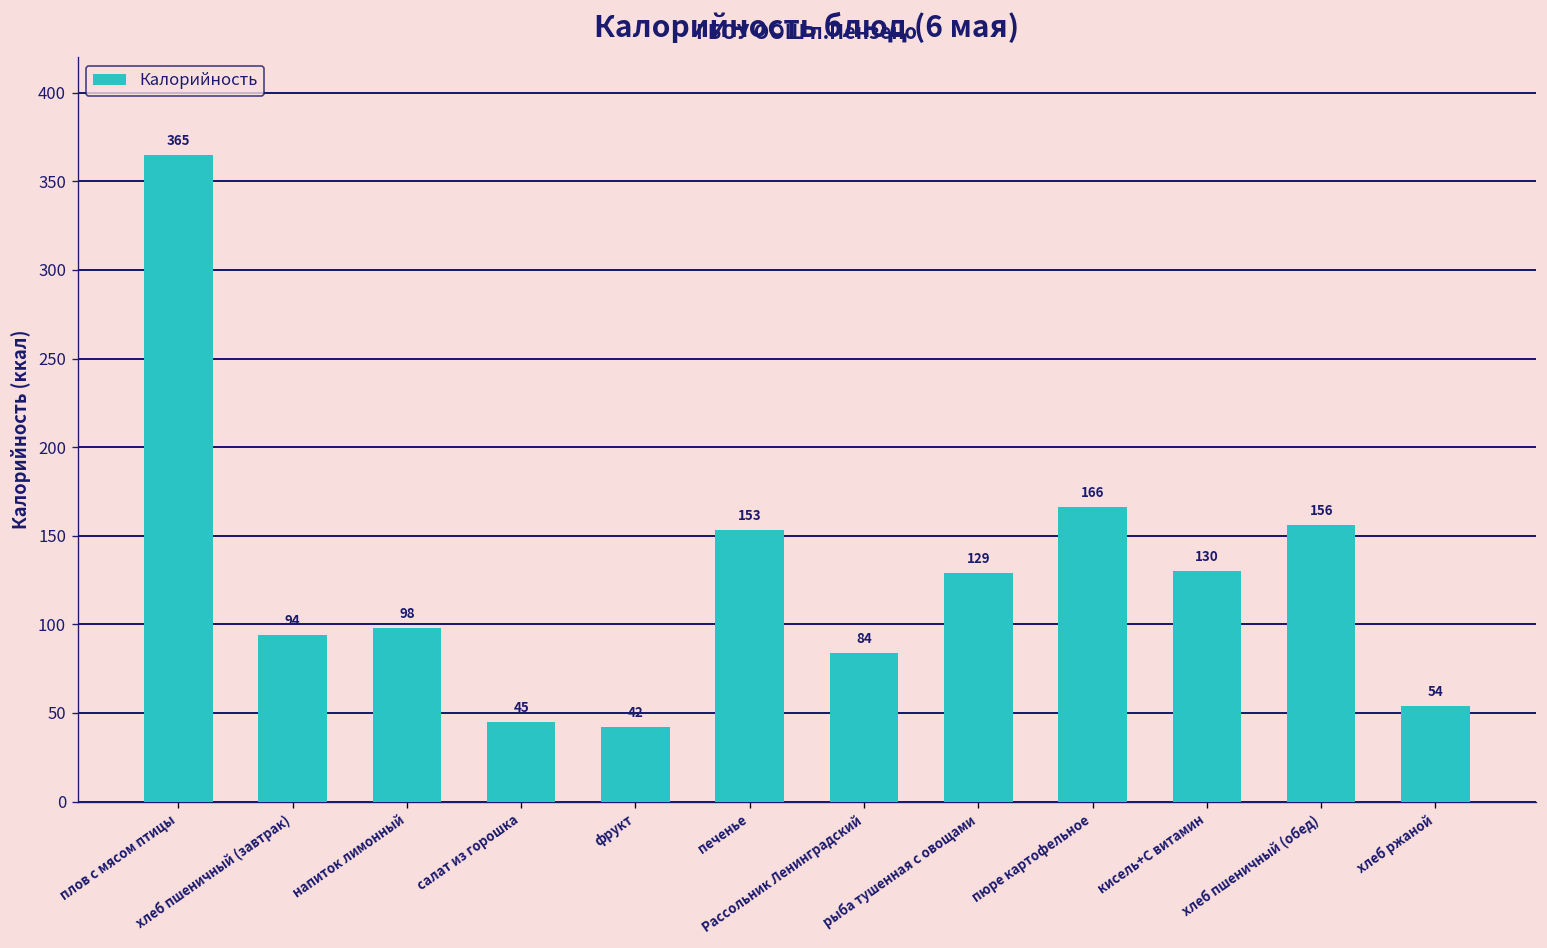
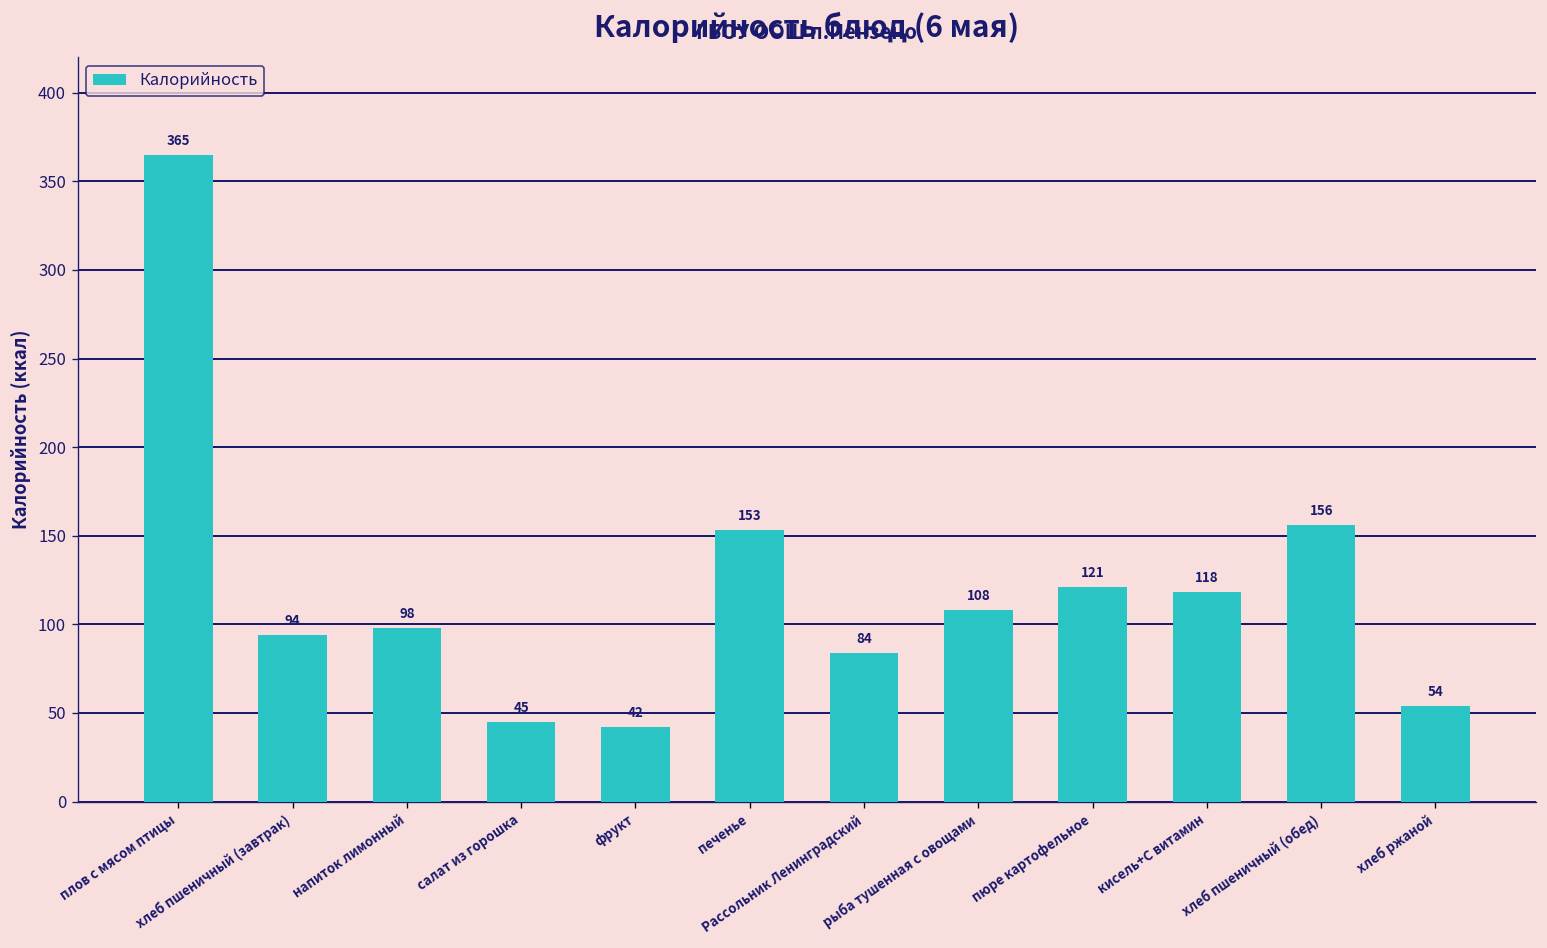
рыба тушенная с овощами: 129 -> 108
пюре картофельное: 166 -> 121
кисель+С витамин: 130 -> 118
